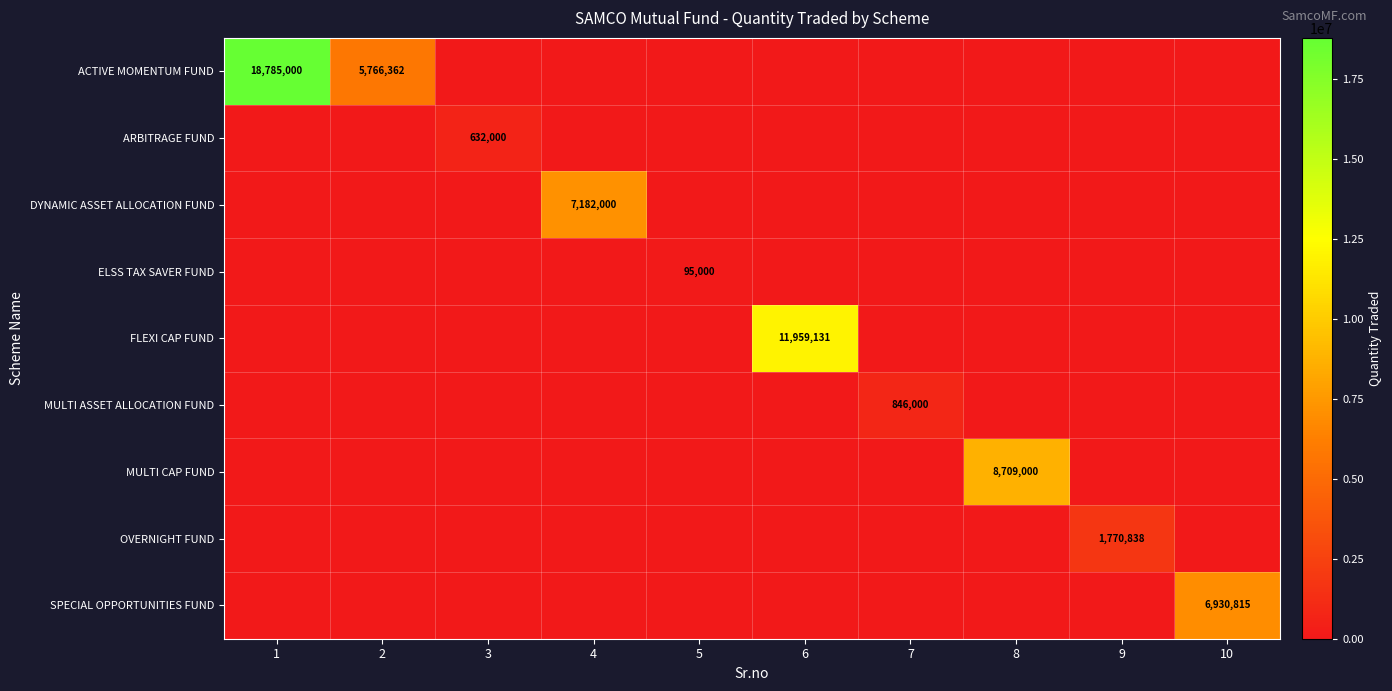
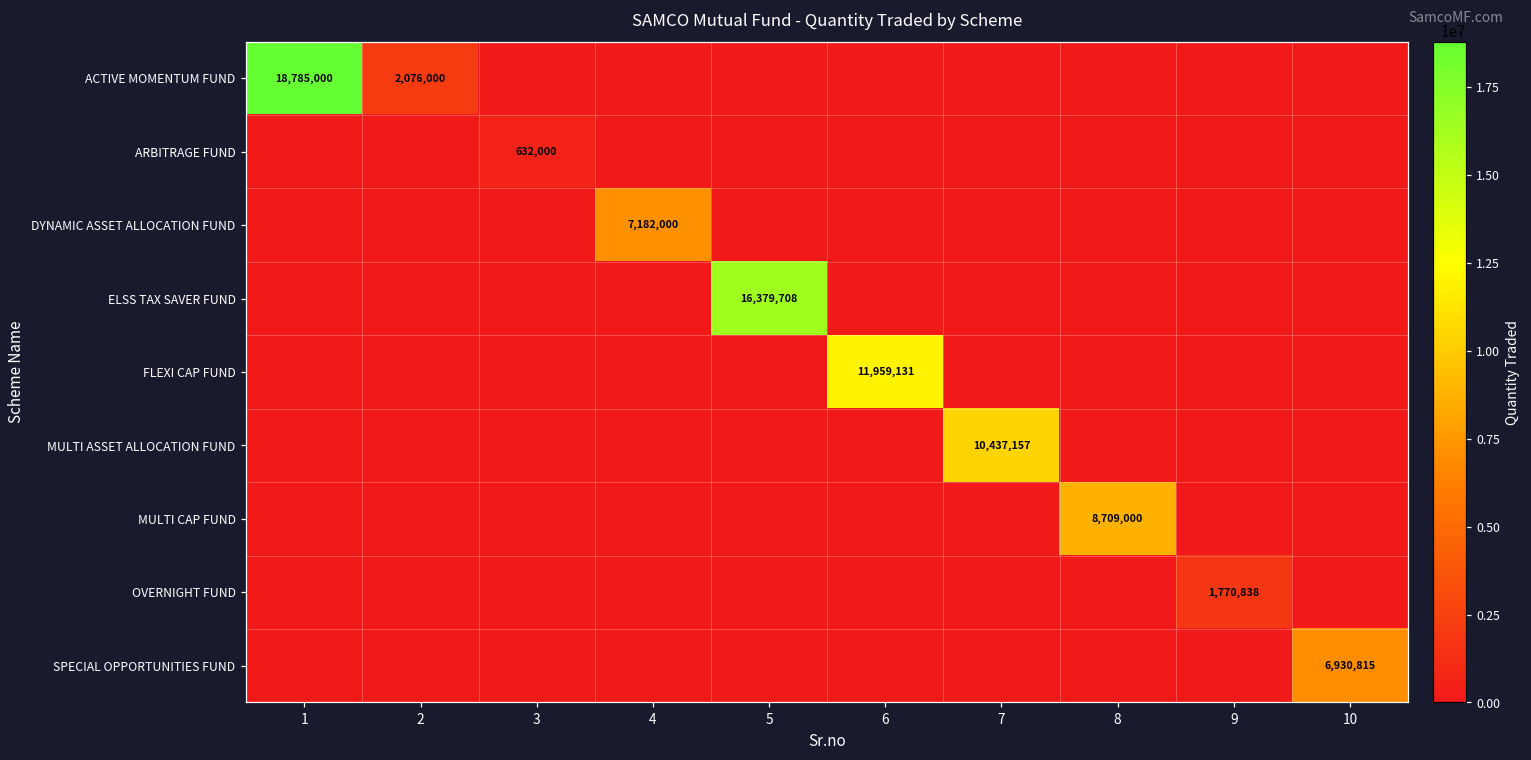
ACTIVE MOMENTUM FUND, 2: 5,766,362 -> 2,076,000
ELSS TAX SAVER FUND, 5: 95,000 -> 16,379,708
MULTI ASSET ALLOCATION FUND, 7: 846,000 -> 10,437,157
